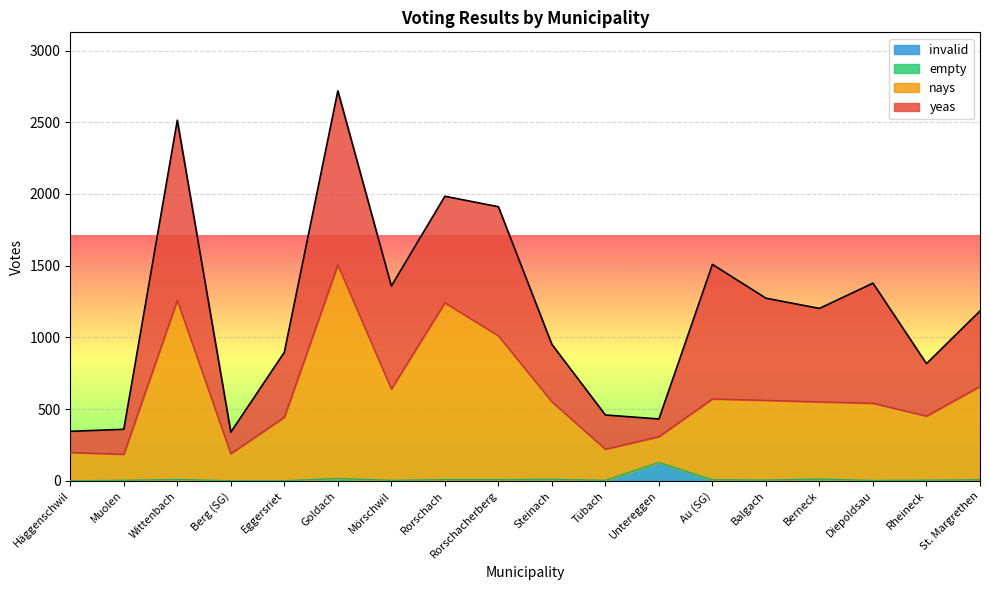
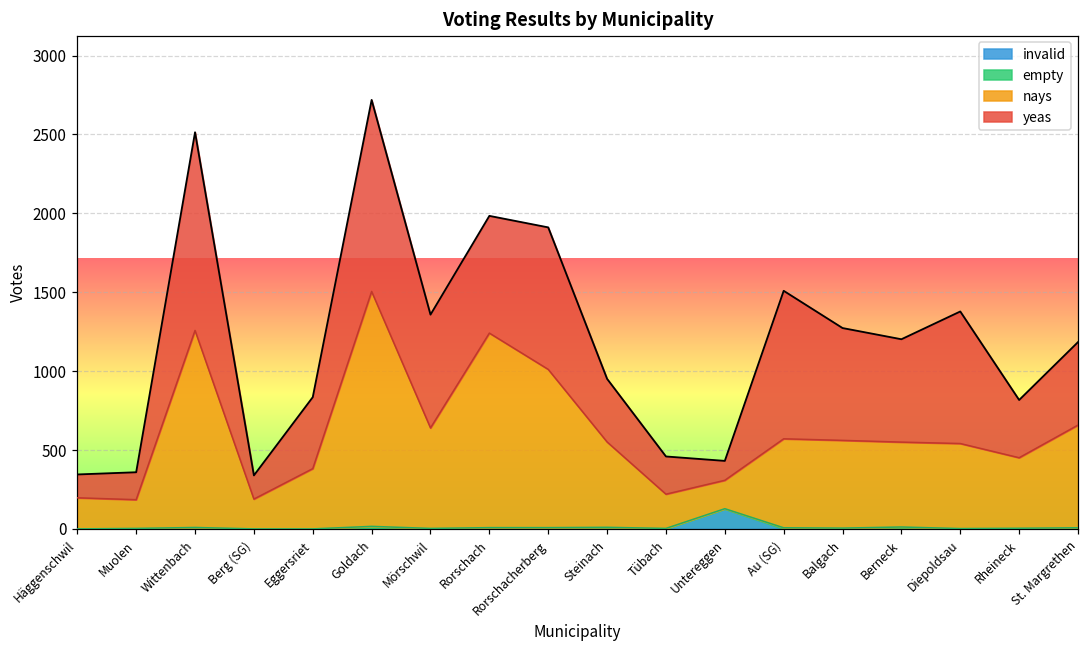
nays, Eggersriet: 440 -> 380
